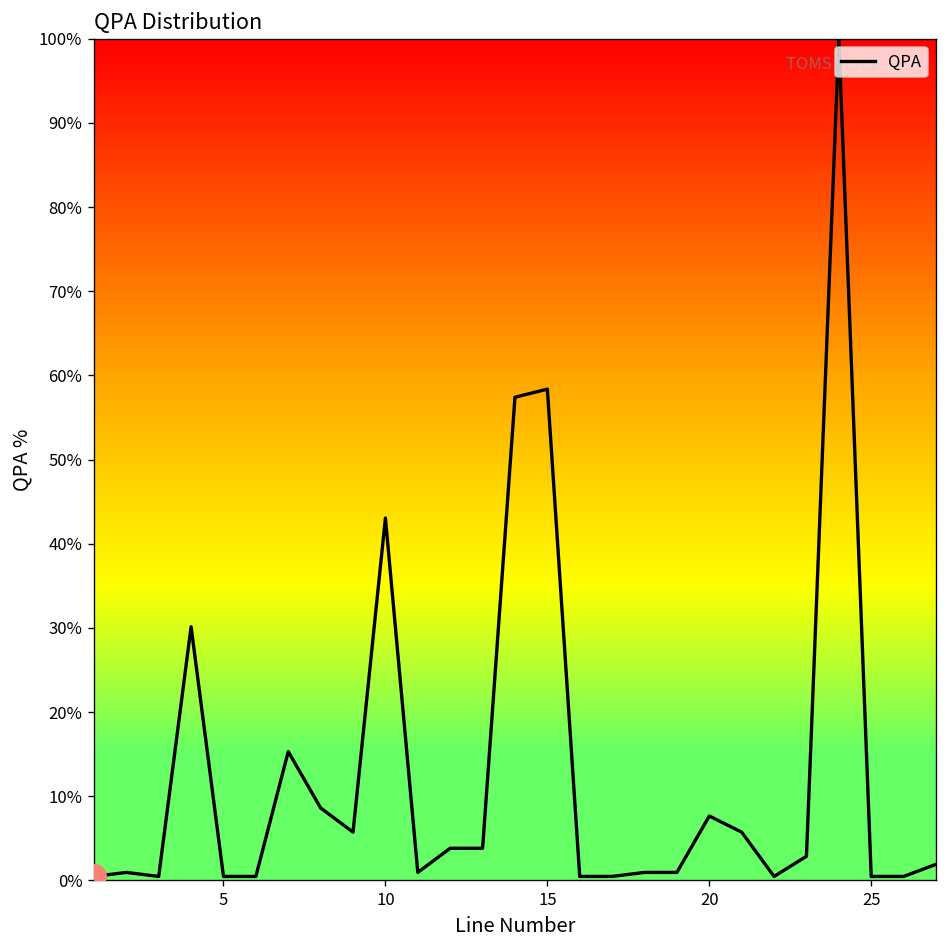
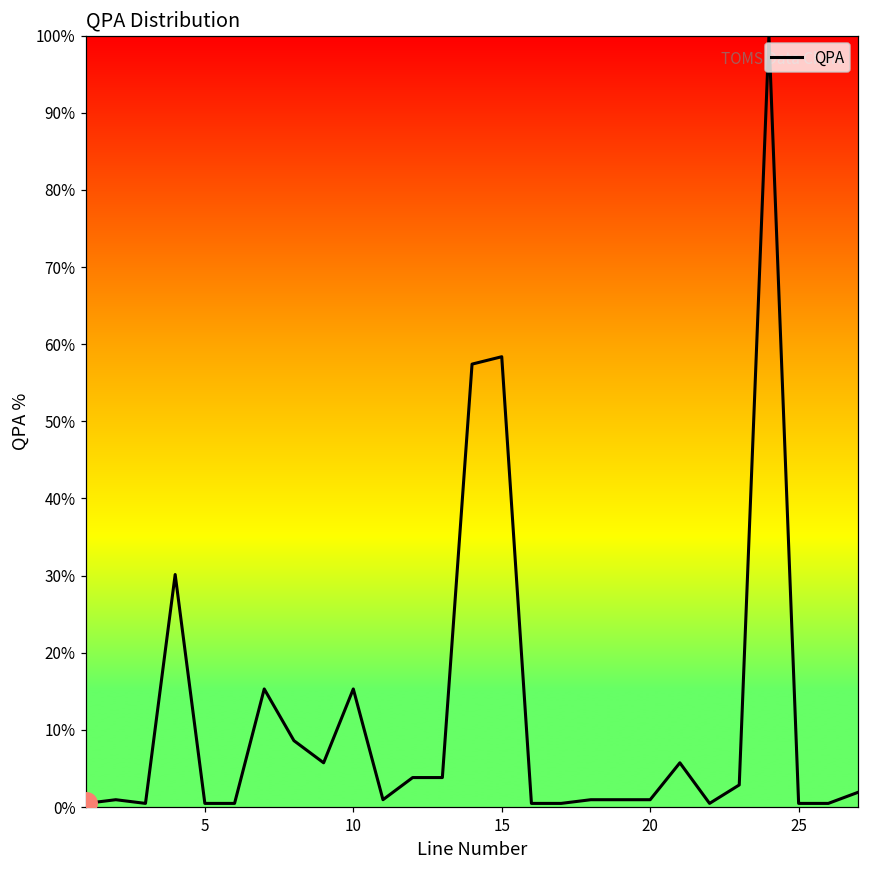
QPA, 10: 43% -> 15%
QPA, 20: 8% -> 1%
